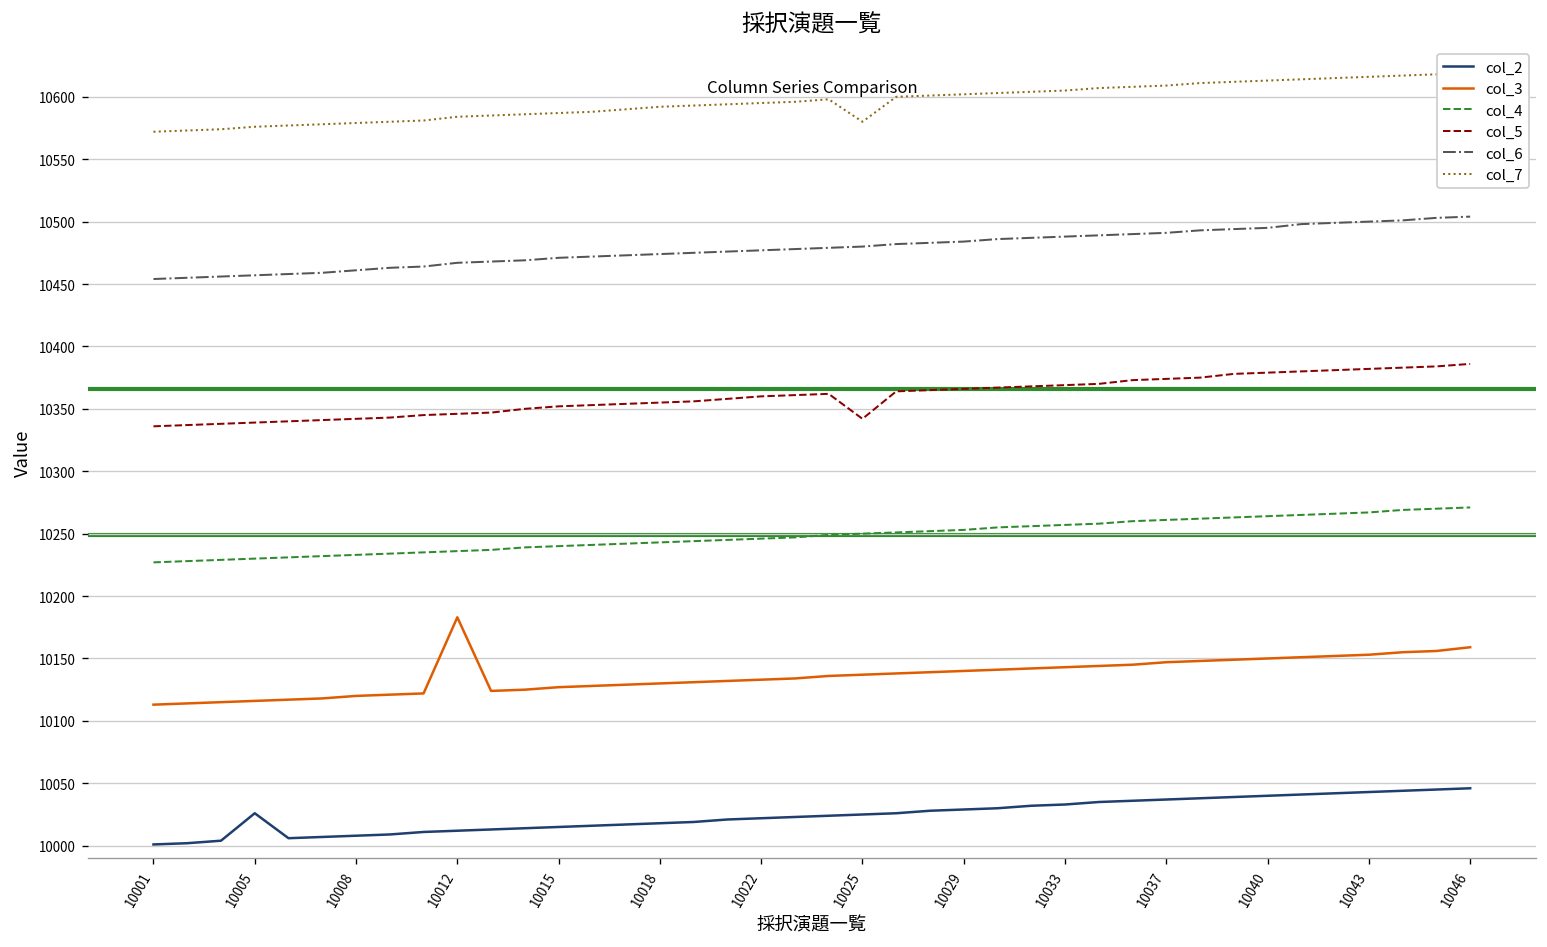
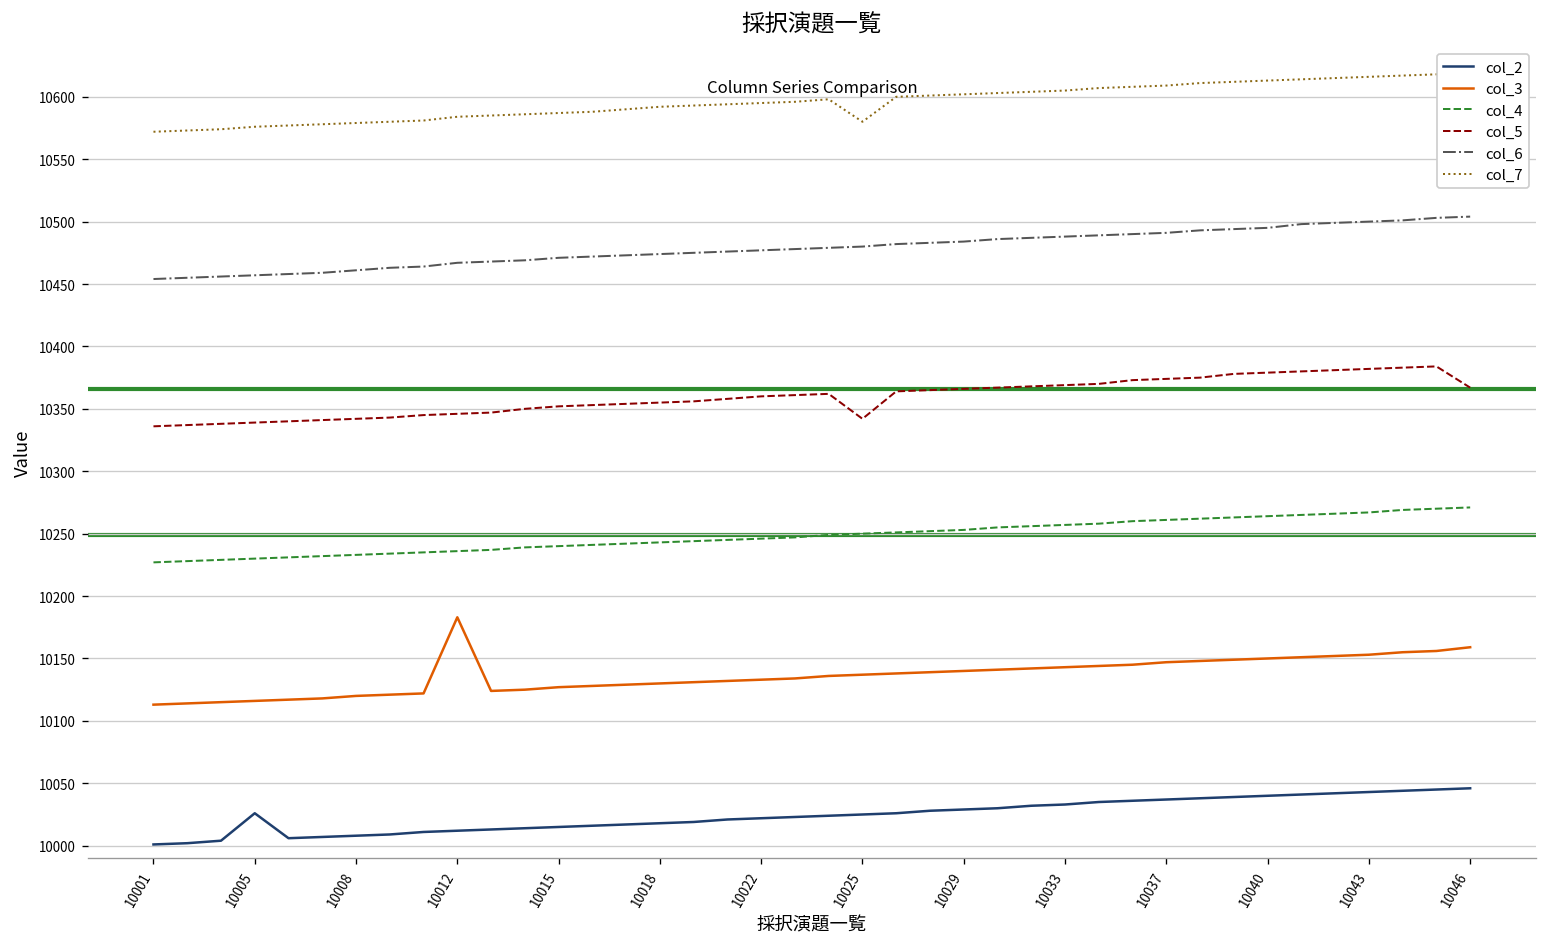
col_5, 10046: 10386 -> 10367
